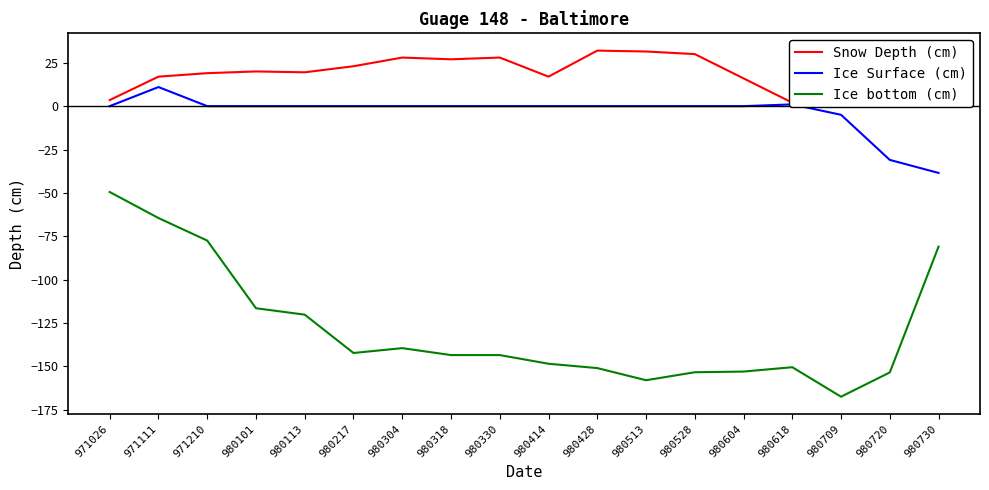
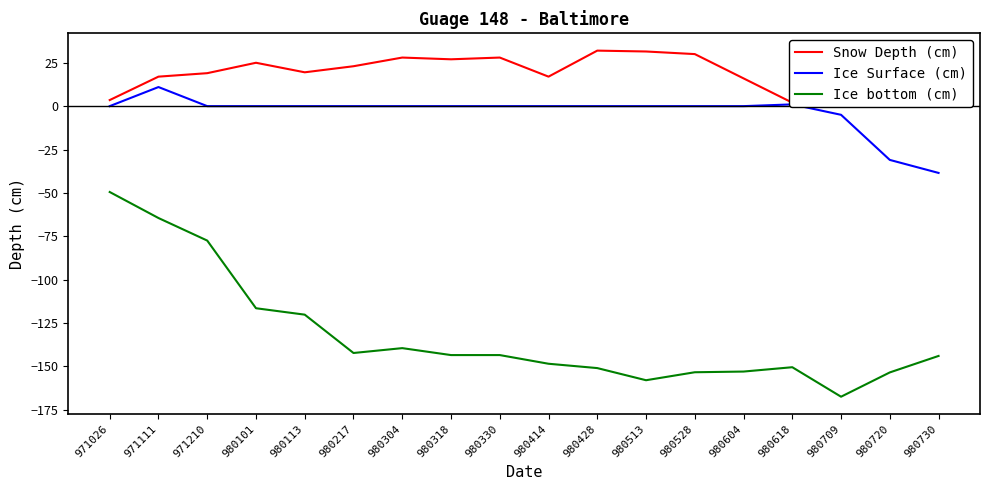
Snow Depth (cm), 980101: 20 -> 25
Ice bottom (cm), 980730: -81 -> -144
